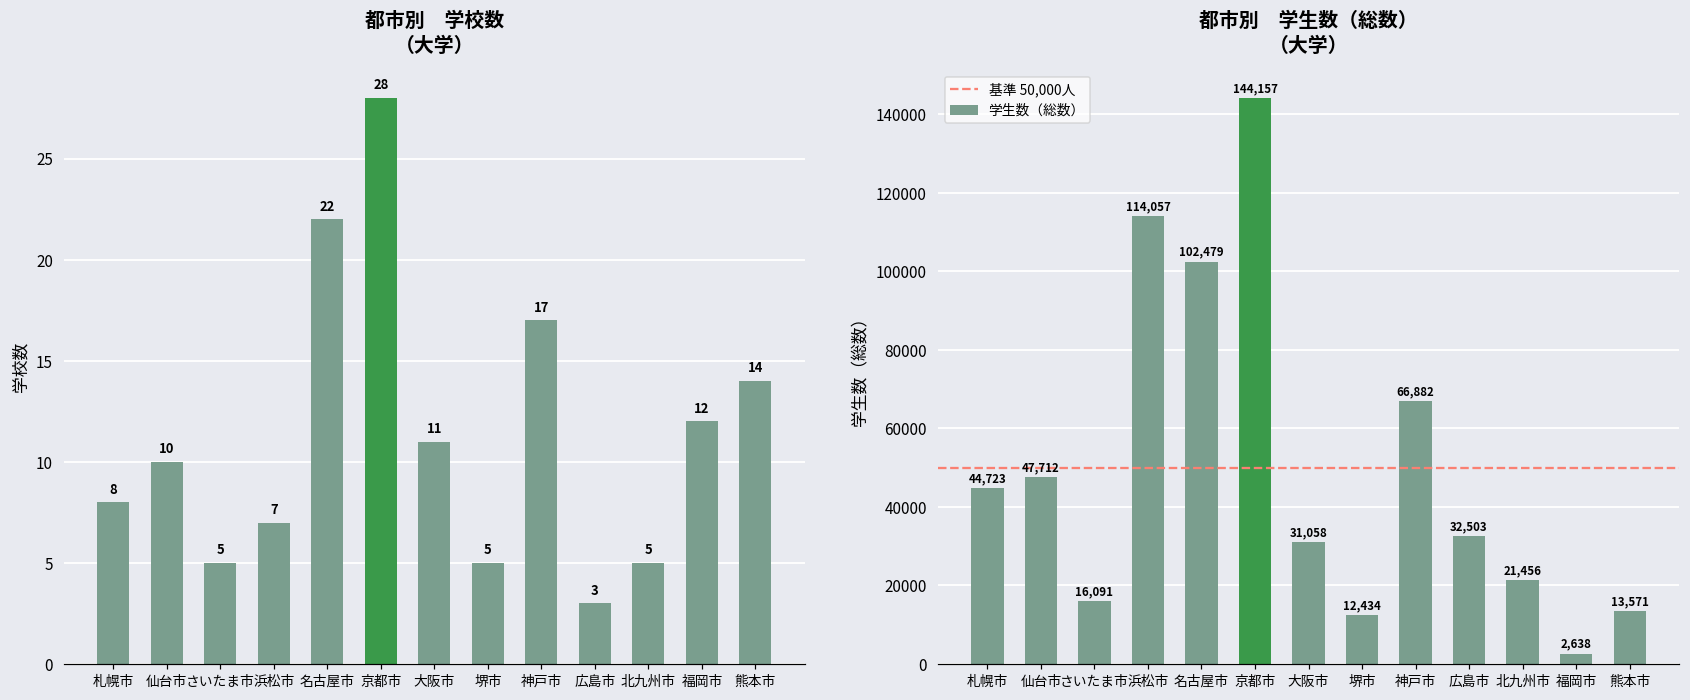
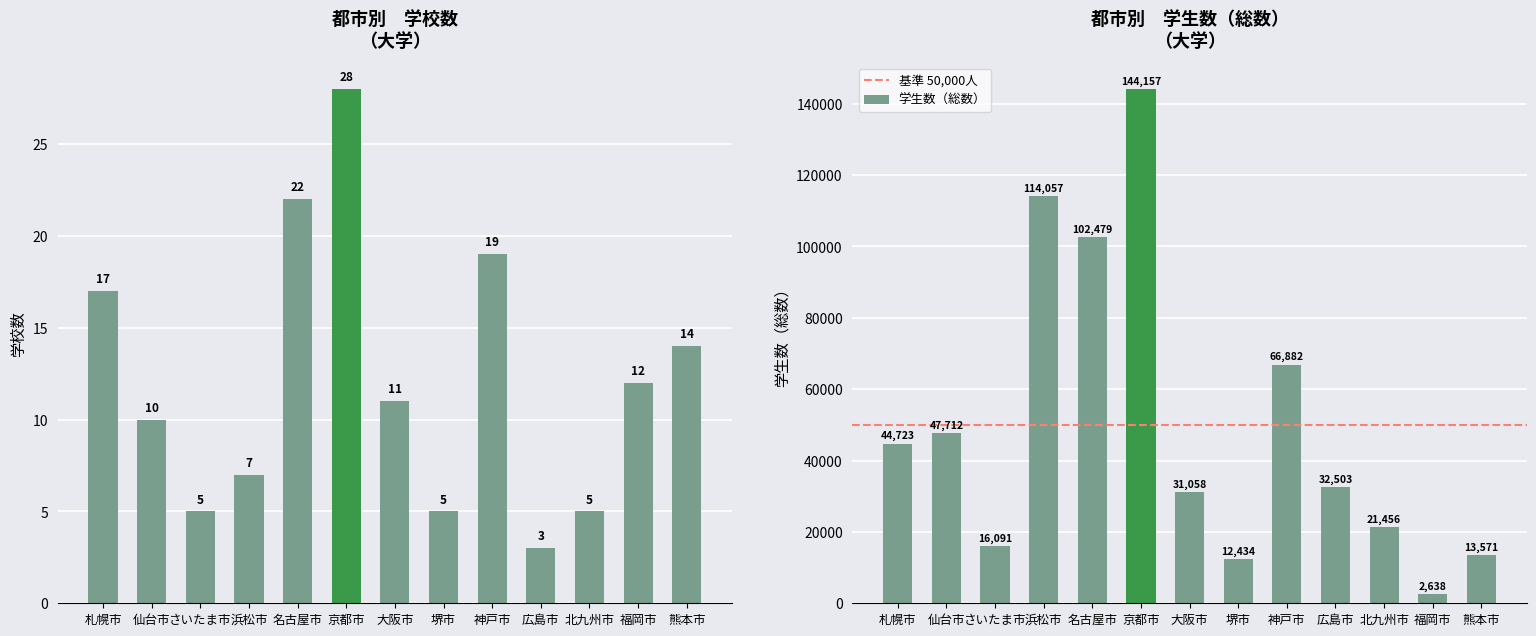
都市別 学校数 （大学）, 札幌市: 8 -> 17
都市別 学校数 （大学）, 神戸市: 17 -> 19
